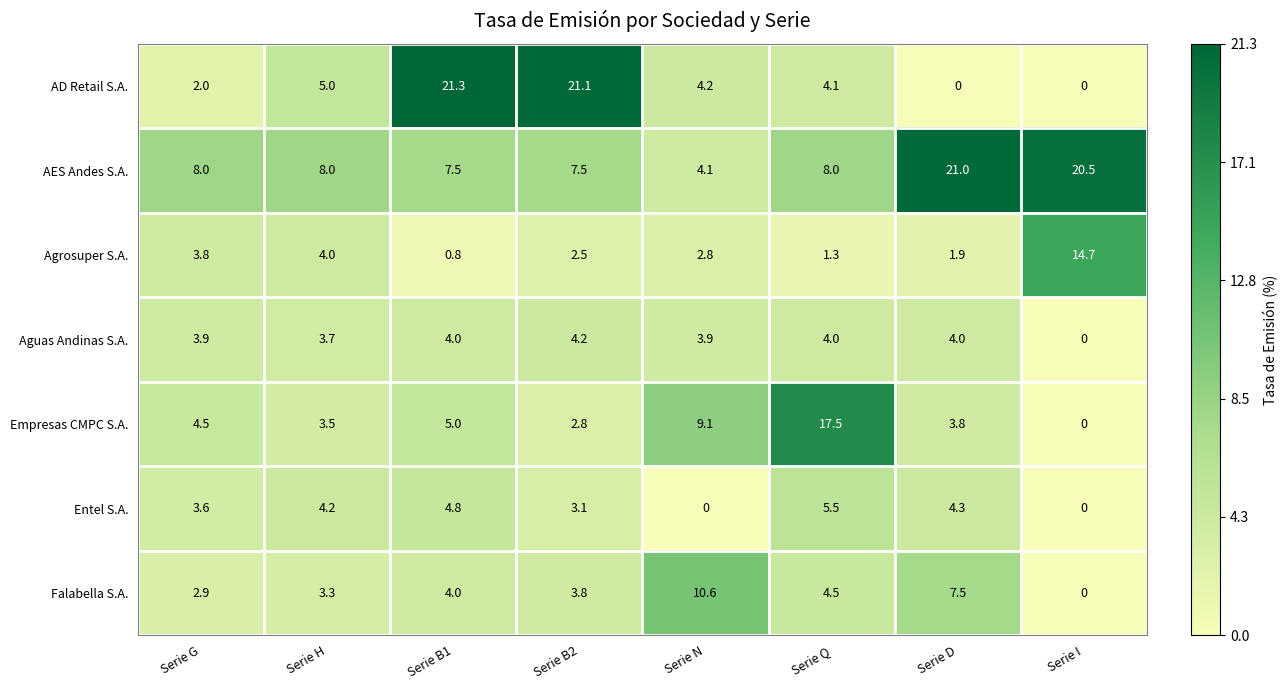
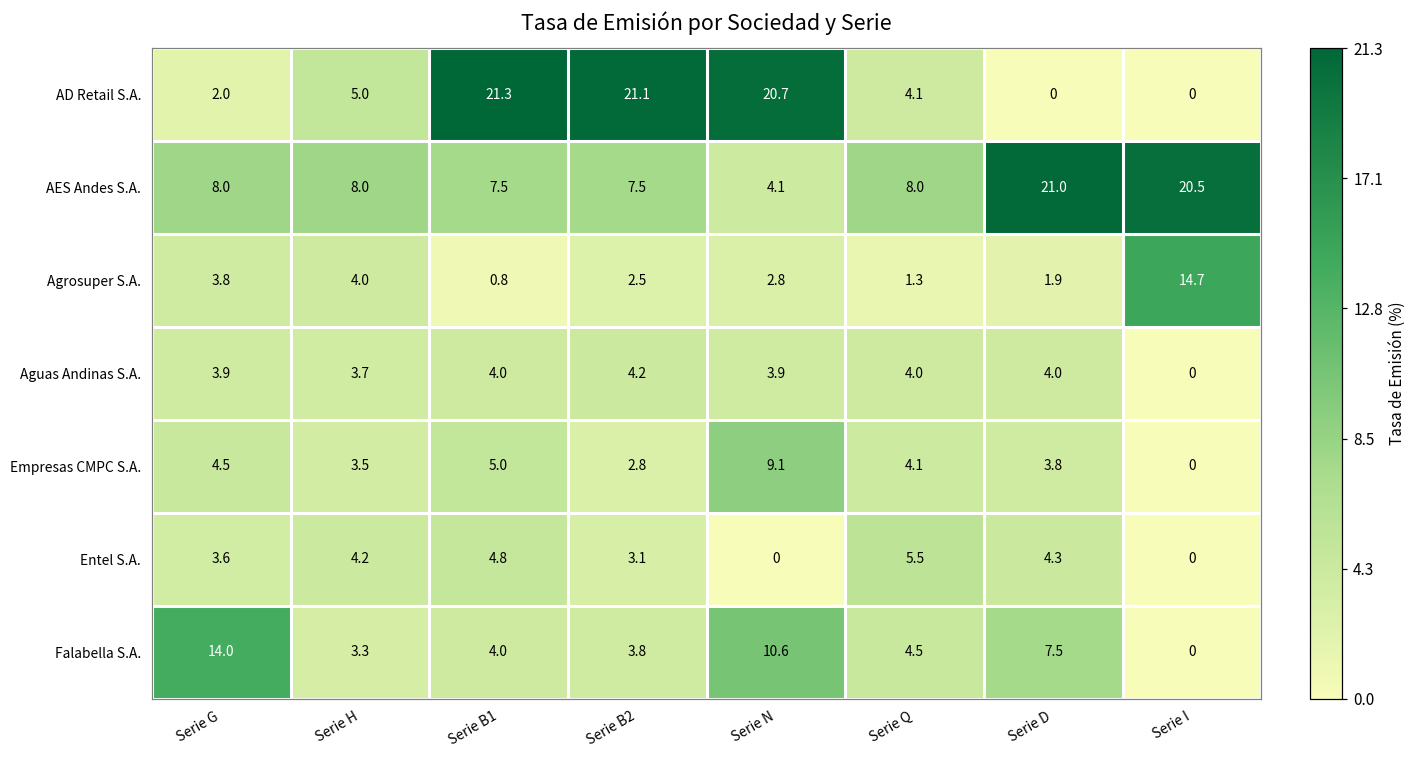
AD Retail S.A., Serie N: 4.2 -> 20.7
Empresas CMPC S.A., Serie Q: 17.5 -> 4.1
Falabella S.A., Serie G: 2.9 -> 14.0
